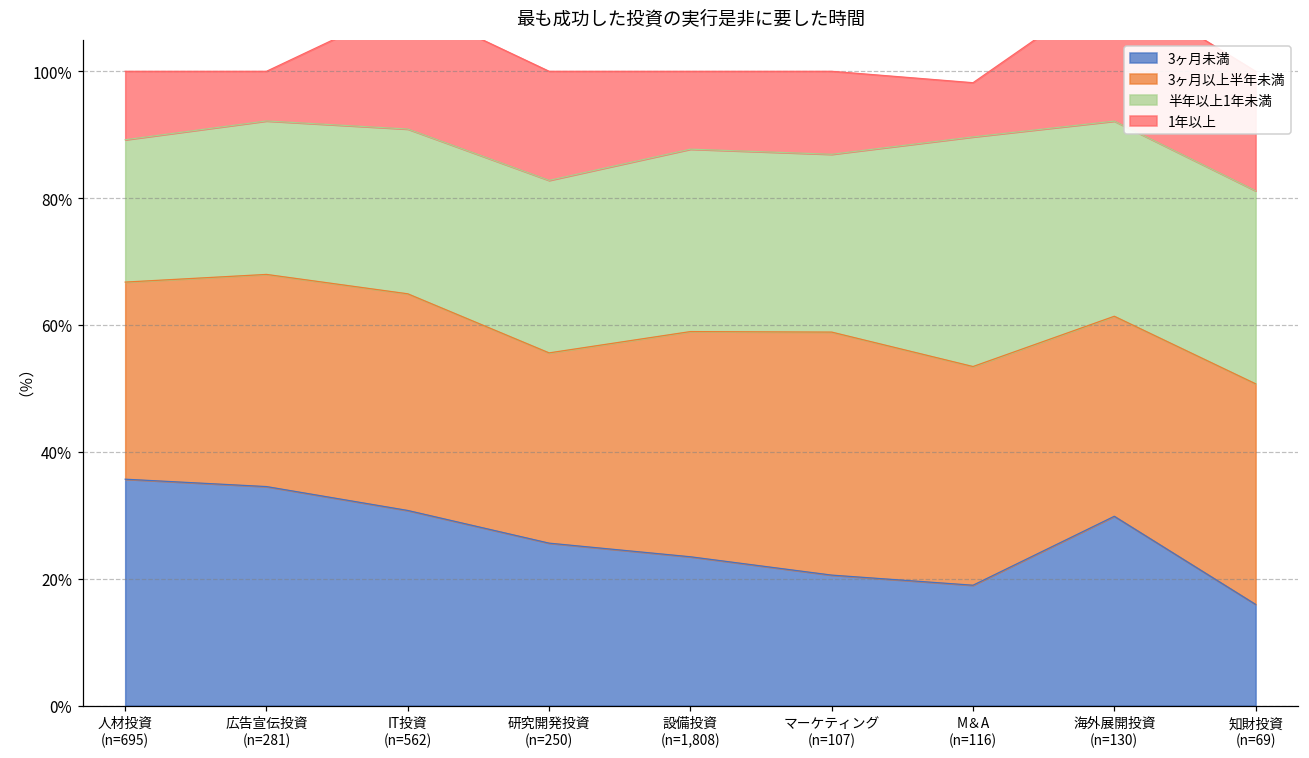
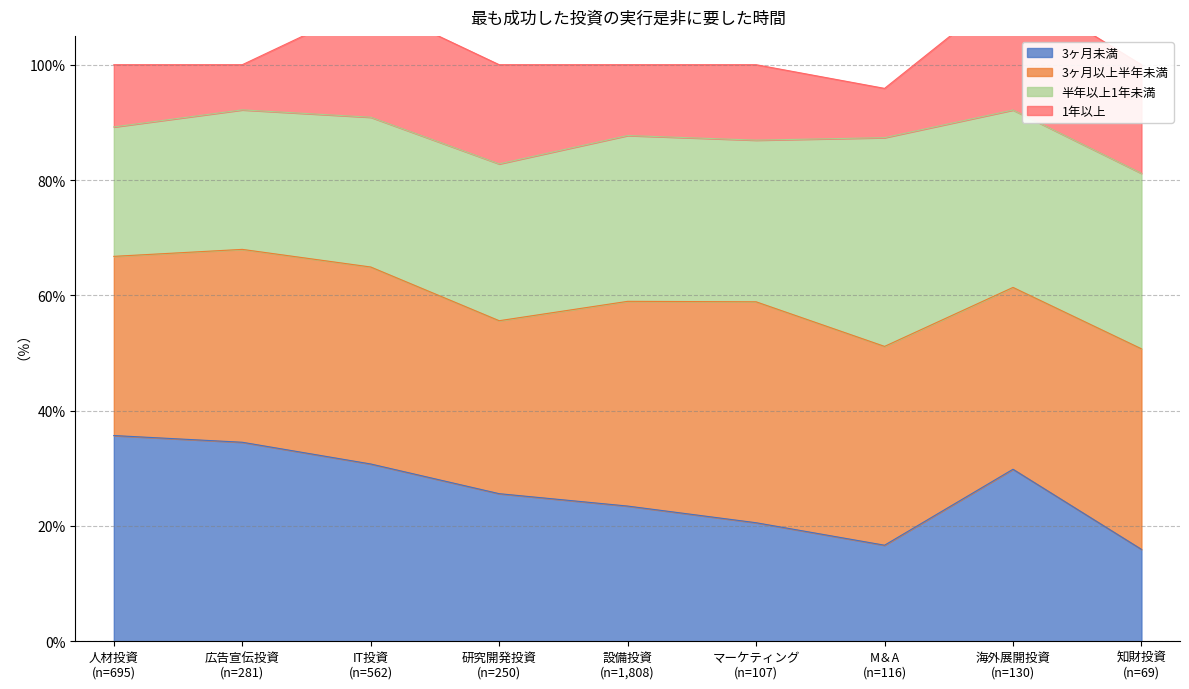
3ヶ月未満, M＆A (n=116): 19% -> 17%
